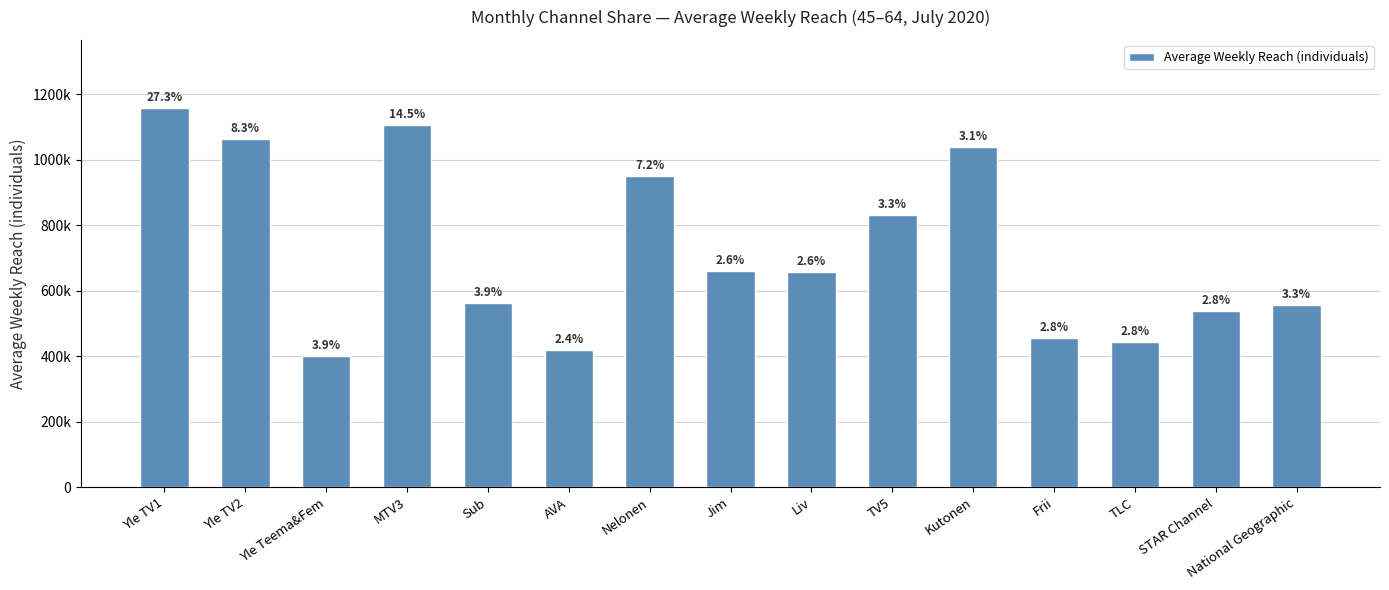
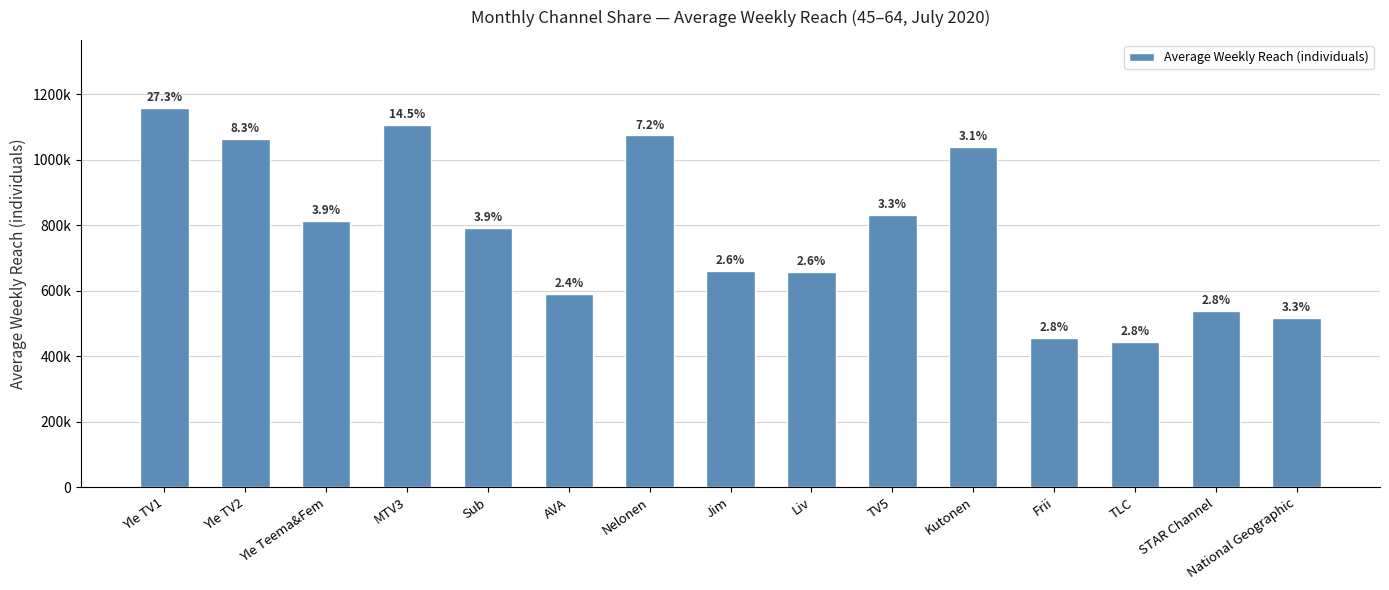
Yle Teema&Fem: 400000 -> 810000
Sub: 560000 -> 790000
AVA: 420000 -> 590000
Nelonen: 950000 -> 1070000
National Geographic: 560000 -> 520000
